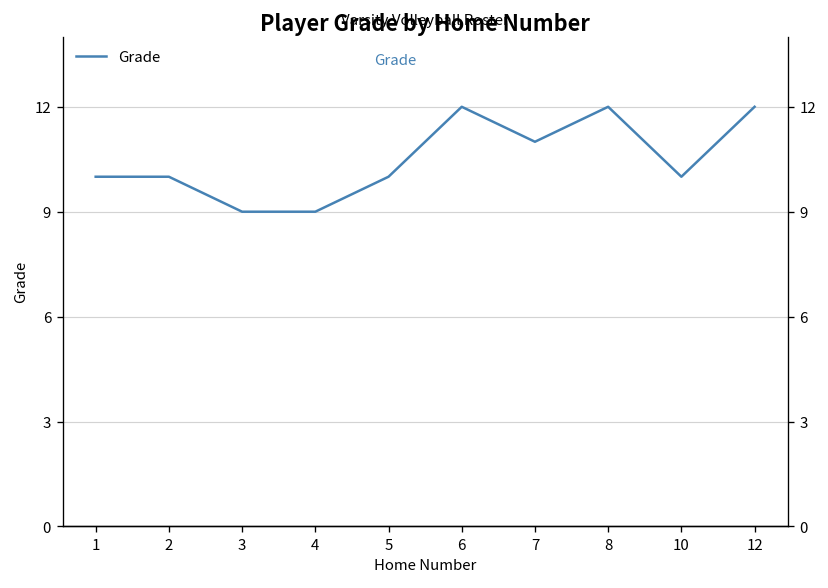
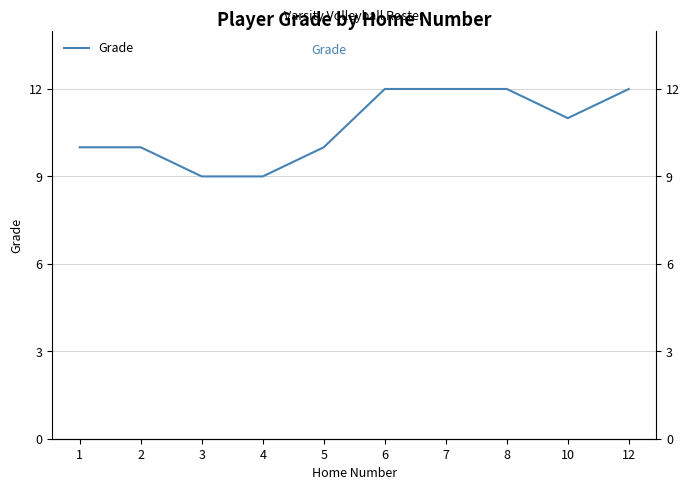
7: 11 -> 12
10: 10 -> 11
